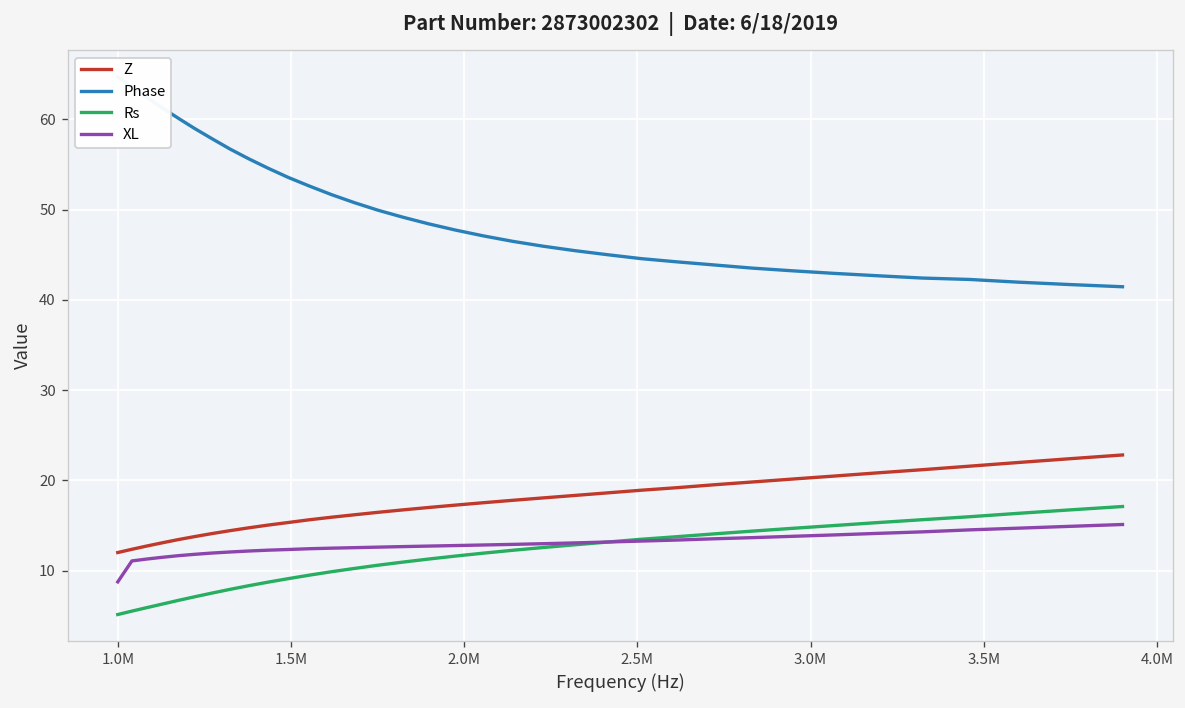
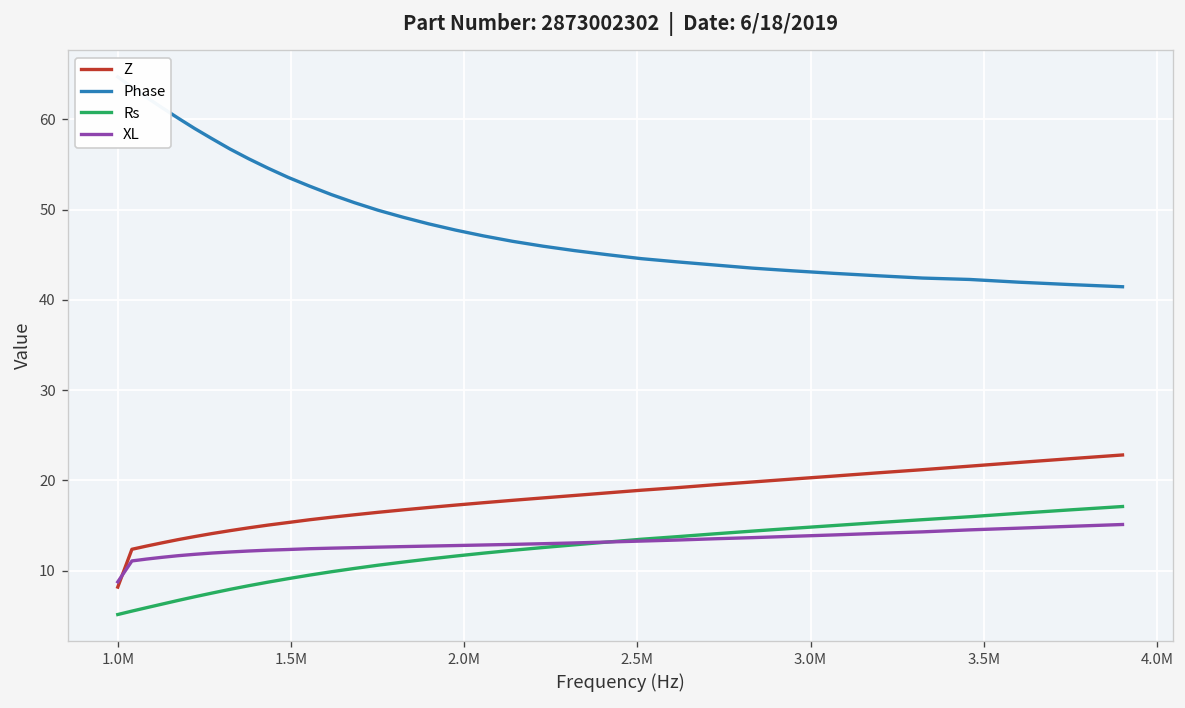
Z, 1.0M: 12 -> 8
